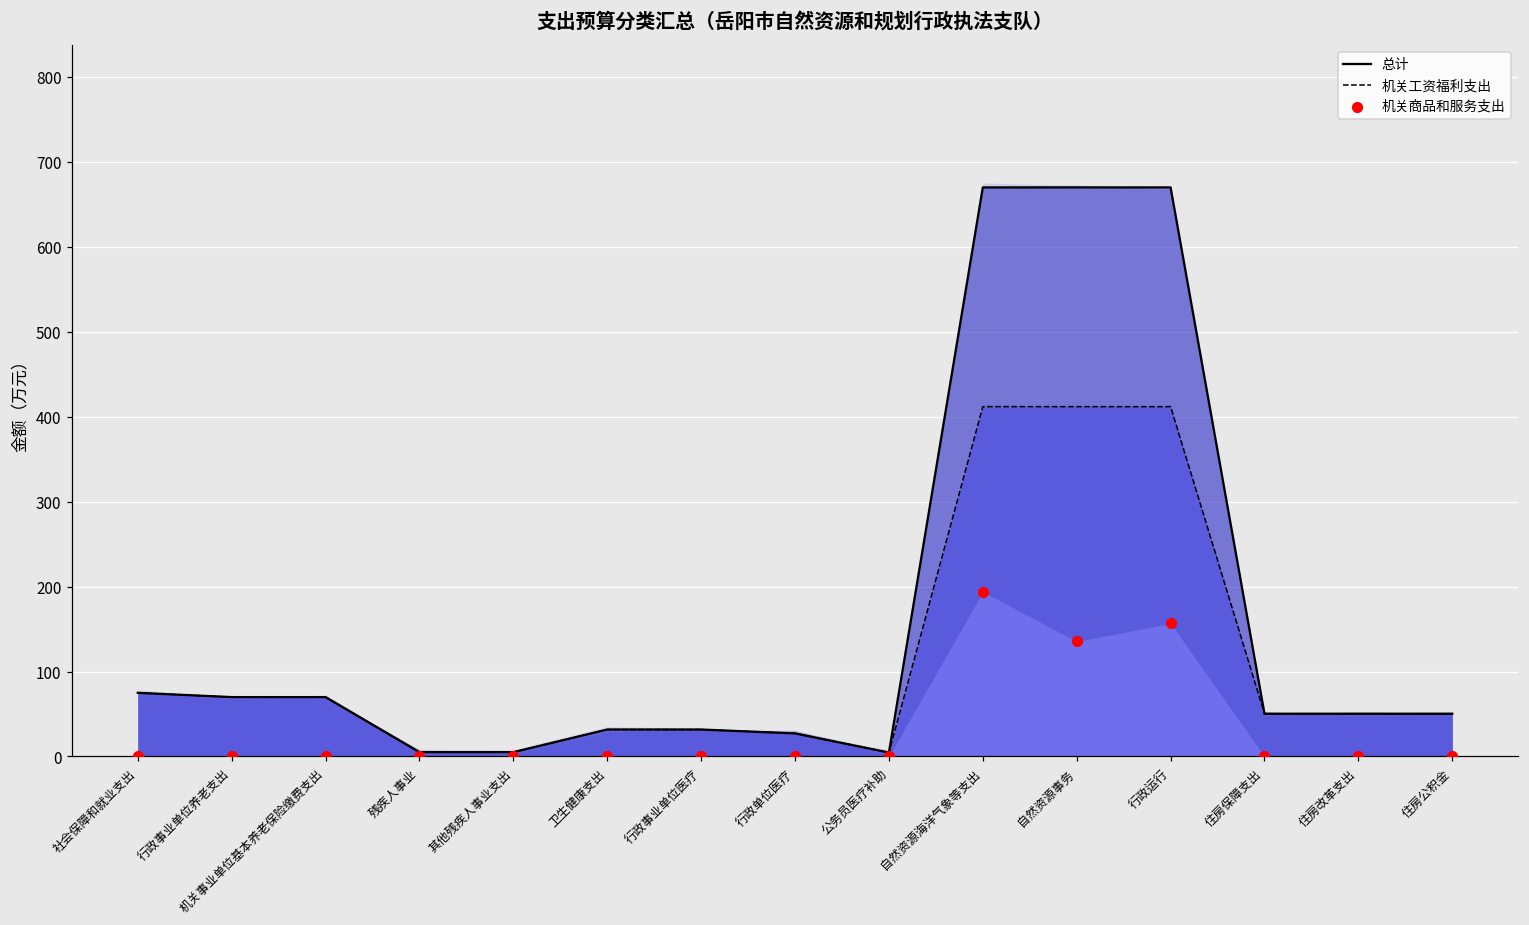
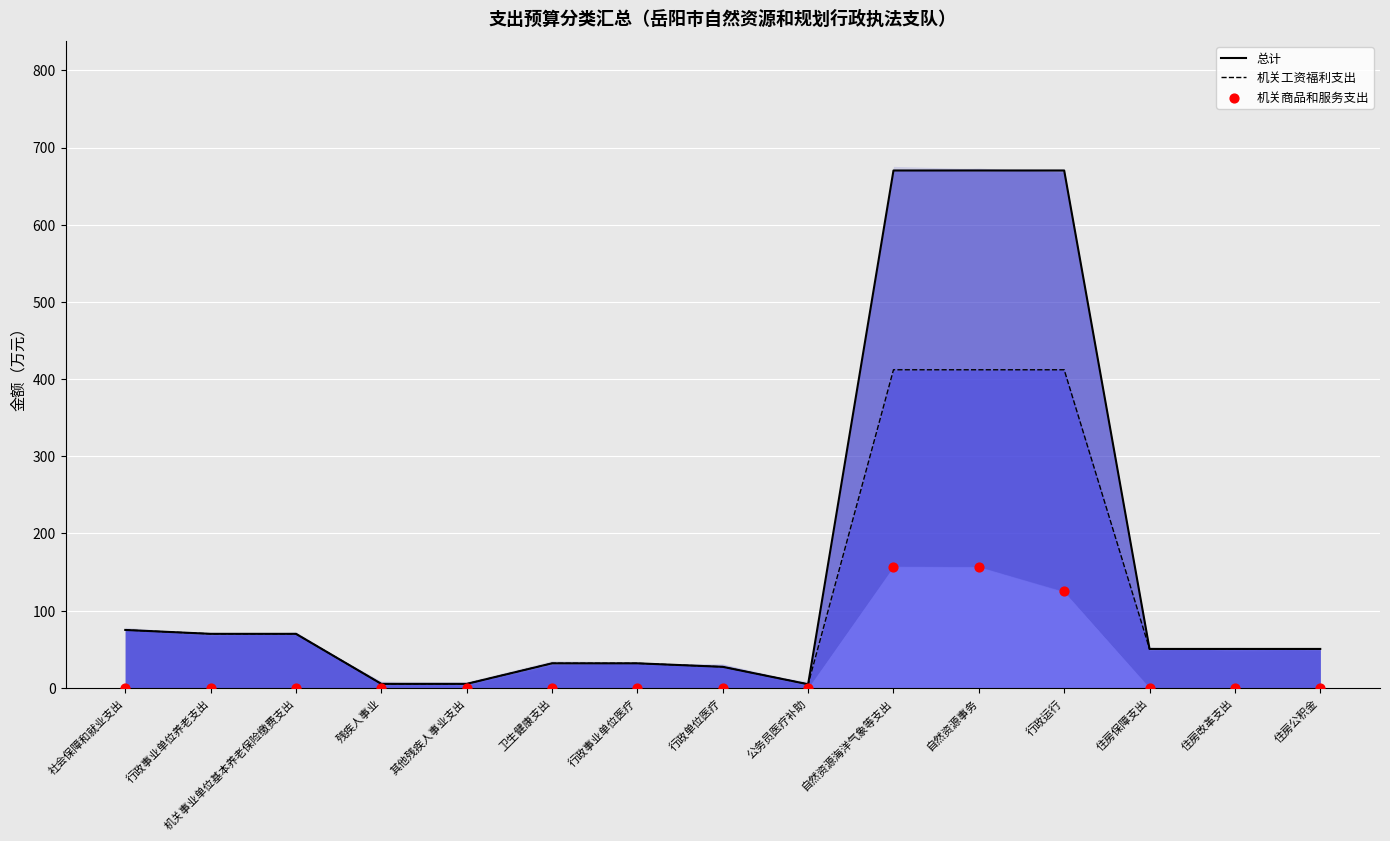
机关商品和服务支出, 自然资源海洋气象等支出: 190 -> 160
机关商品和服务支出, 自然资源事务: 140 -> 160
机关商品和服务支出, 行政运行: 160 -> 120
